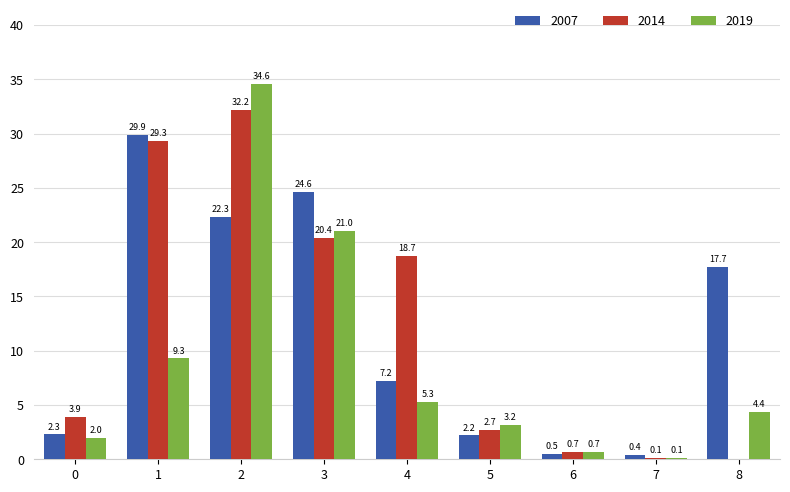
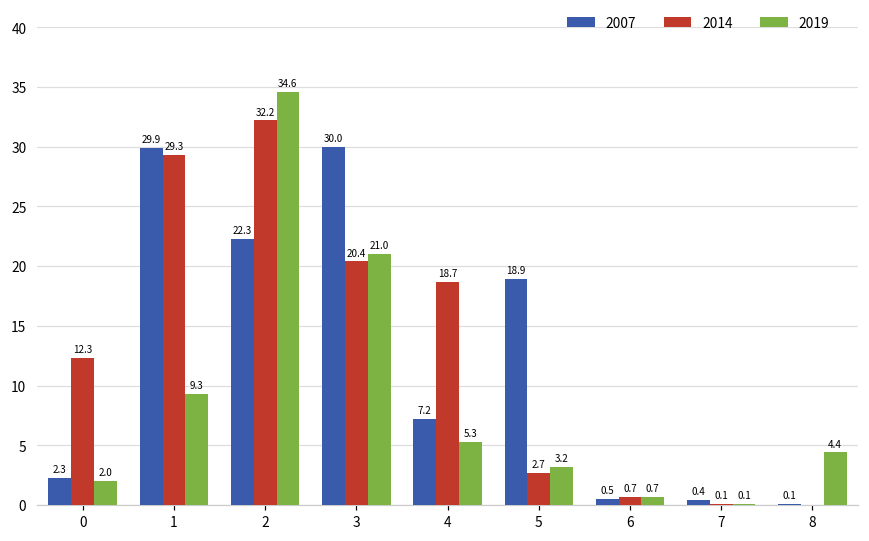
2014, 0: 3.9 -> 12.3
2007, 3: 24.6 -> 30.0
2007, 5: 2.2 -> 18.9
2007, 8: 17.7 -> 0.1
